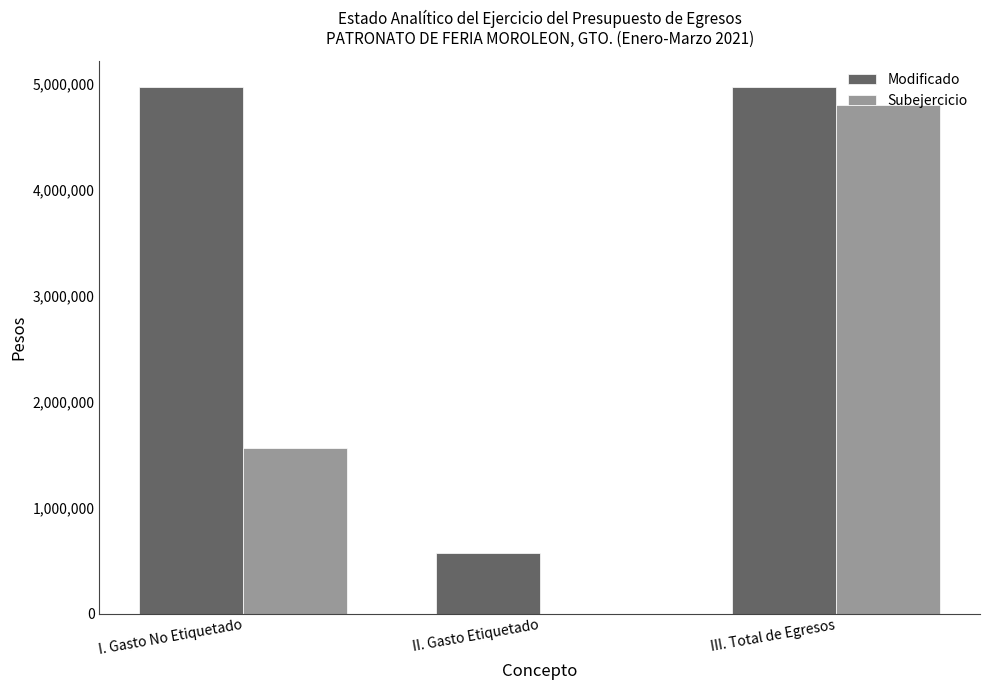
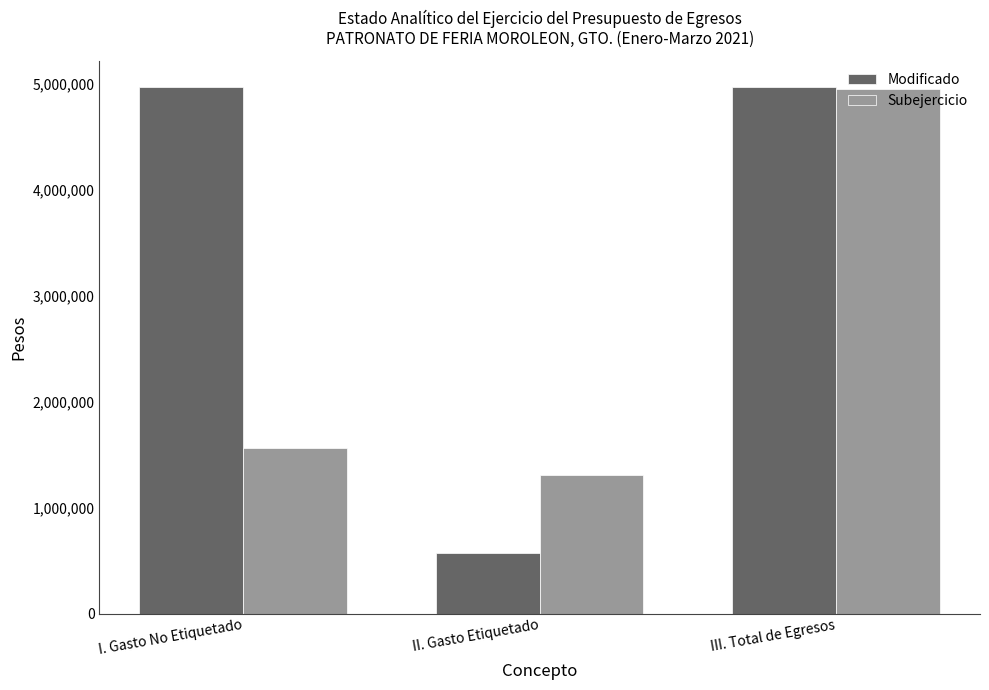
Subejercicio, II. Gasto Etiquetado: 0 -> 1,300,000
Subejercicio, III. Total de Egresos: 4,800,000 -> 4,950,000
